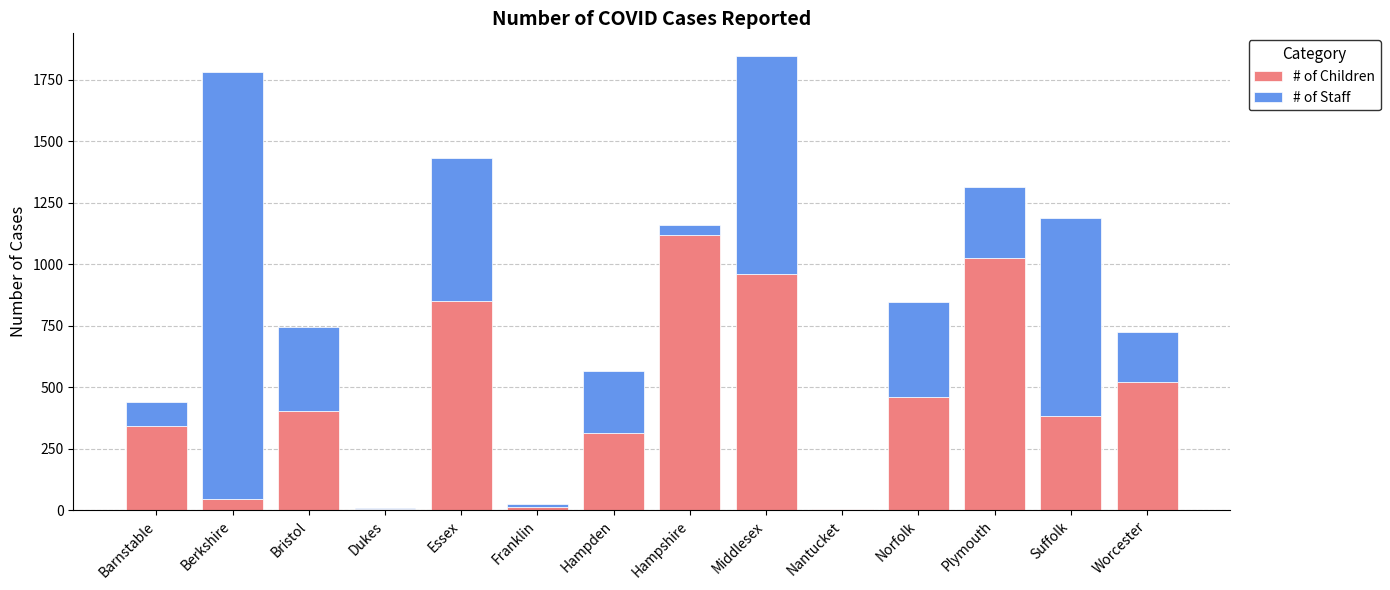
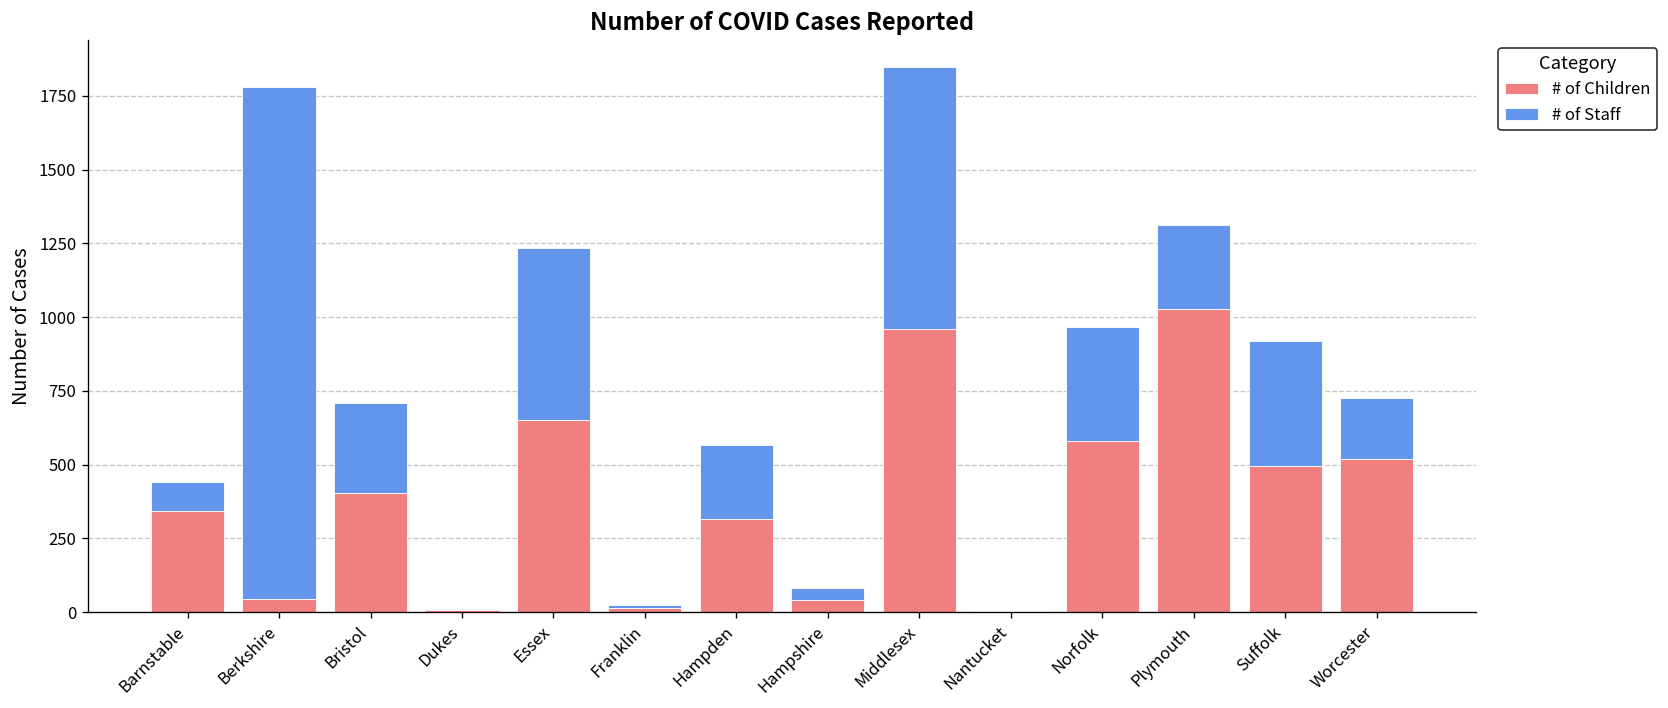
# of Staff, Bristol: 340 -> 310
# of Children, Essex: 850 -> 650
# of Children, Hampshire: 1120 -> 40
# of Children, Norfolk: 460 -> 580
# of Children, Suffolk: 380 -> 500
# of Staff, Suffolk: 810 -> 420
